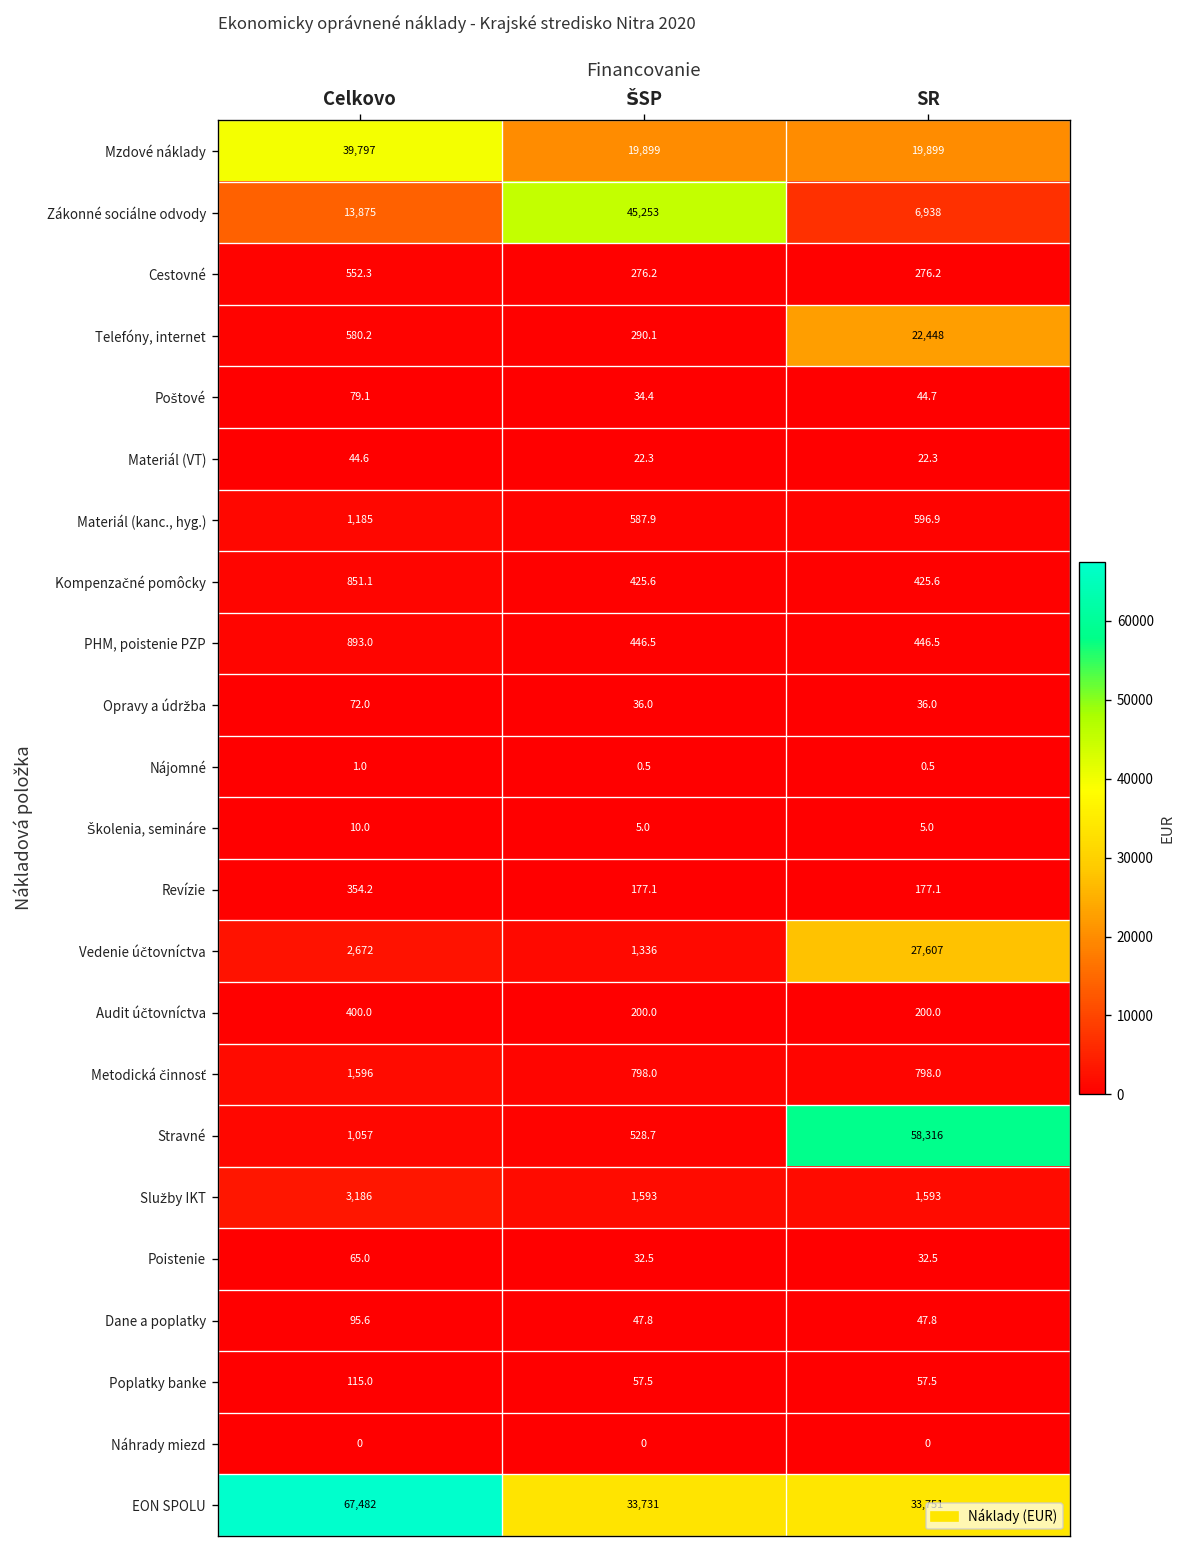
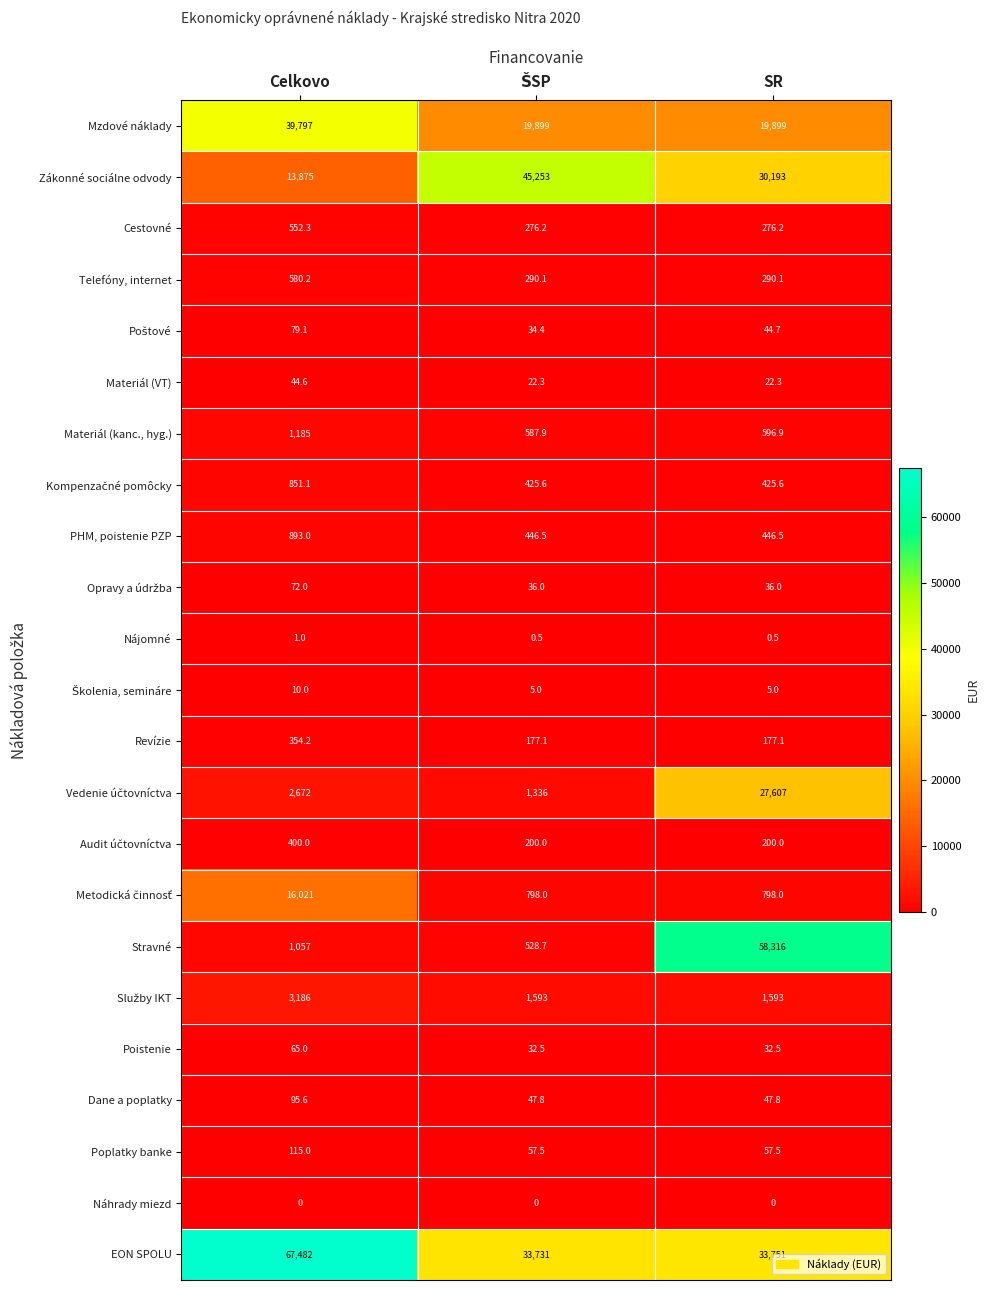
Zákonné sociálne odvody, SR: 6,938 -> 30,193
Telefóny, internet, SR: 22,448 -> 290.1
Metodická činnosť, Celkovo: 1,596 -> 16,021
